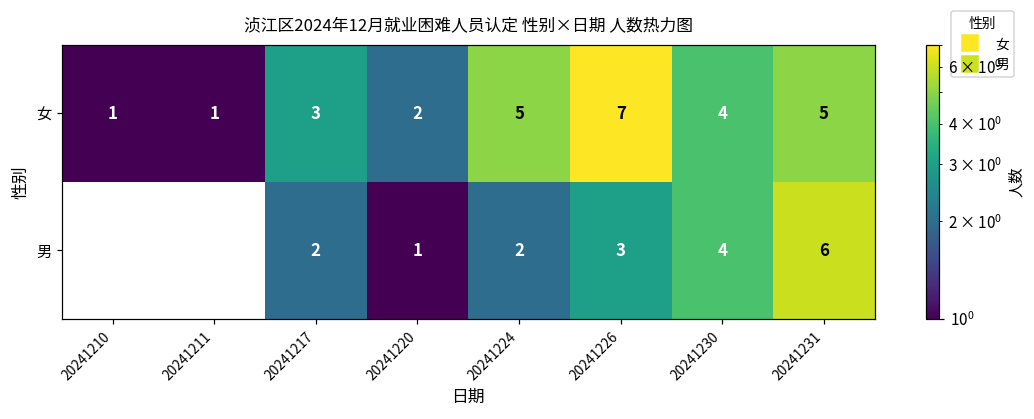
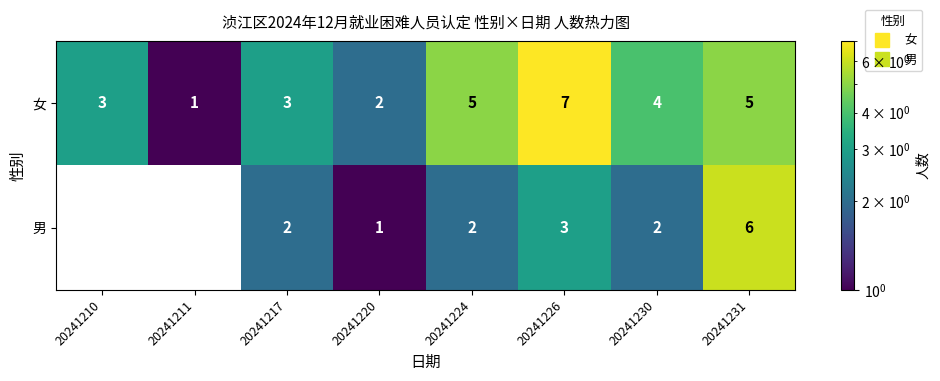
女, 20241210: 1 -> 3
男, 20241230: 4 -> 2
